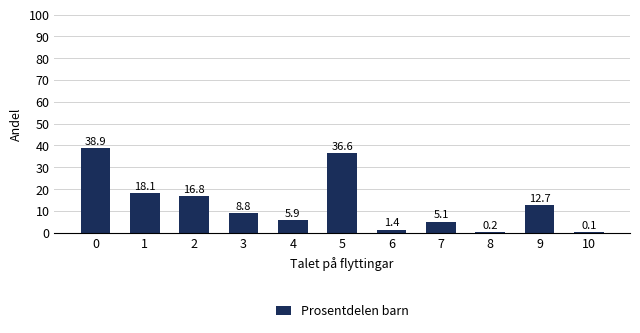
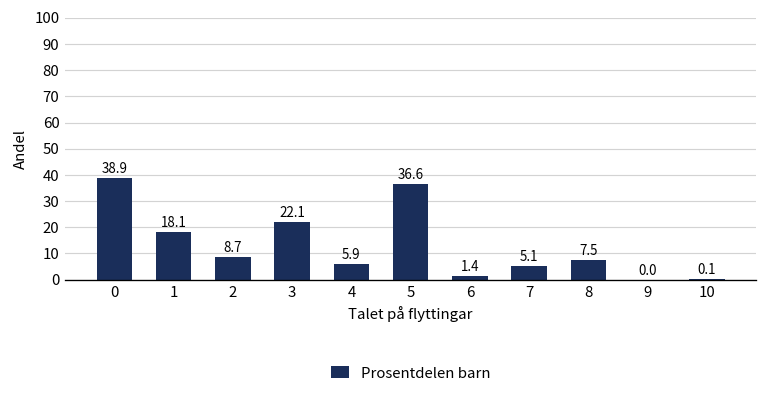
2: 16.8 -> 8.7
3: 8.8 -> 22.1
8: 0.2 -> 7.5
9: 12.7 -> 0.0
